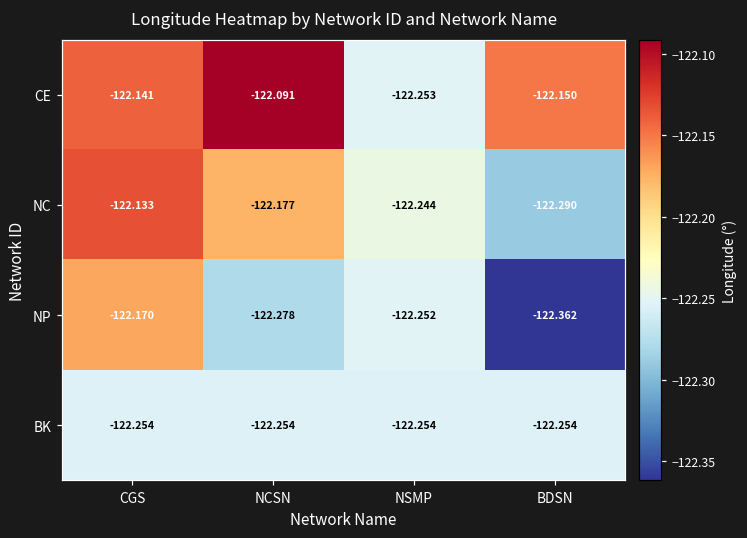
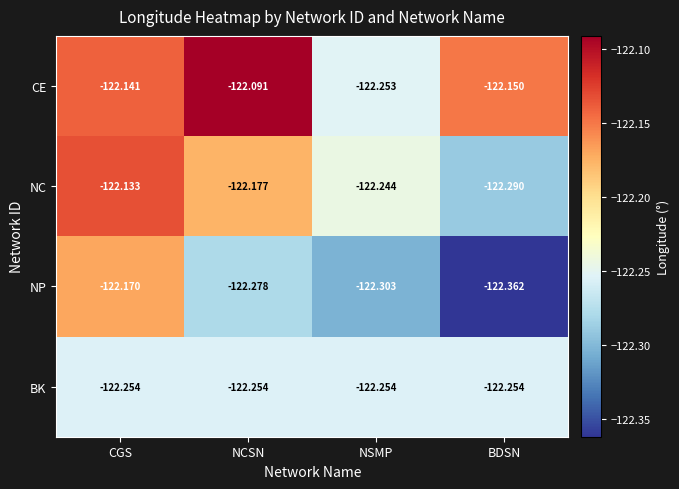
NP, NSMP: -122.252 -> -122.303
